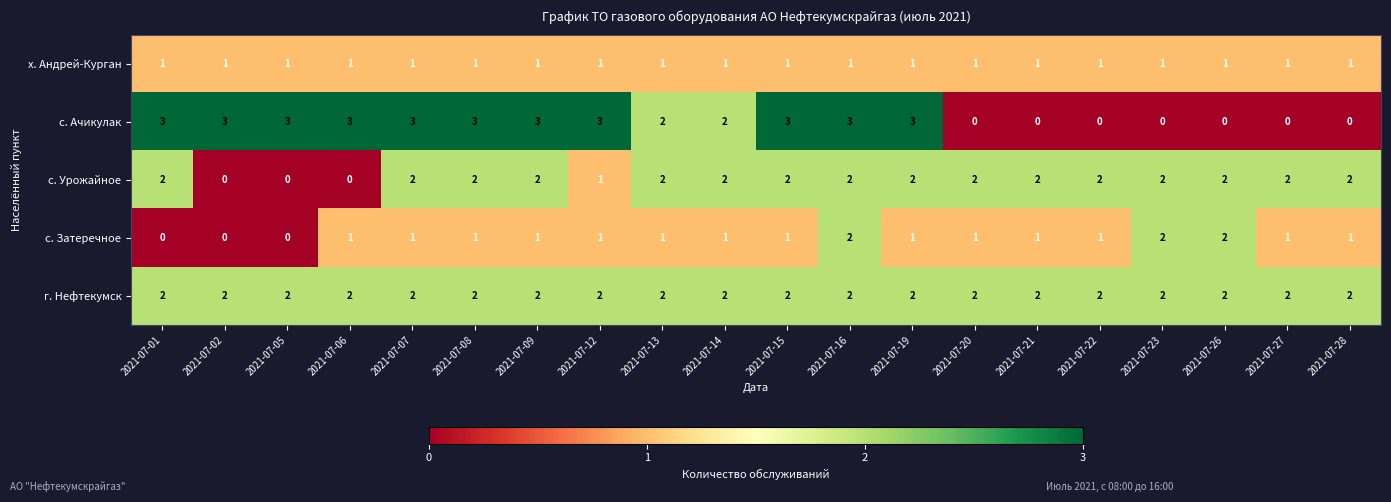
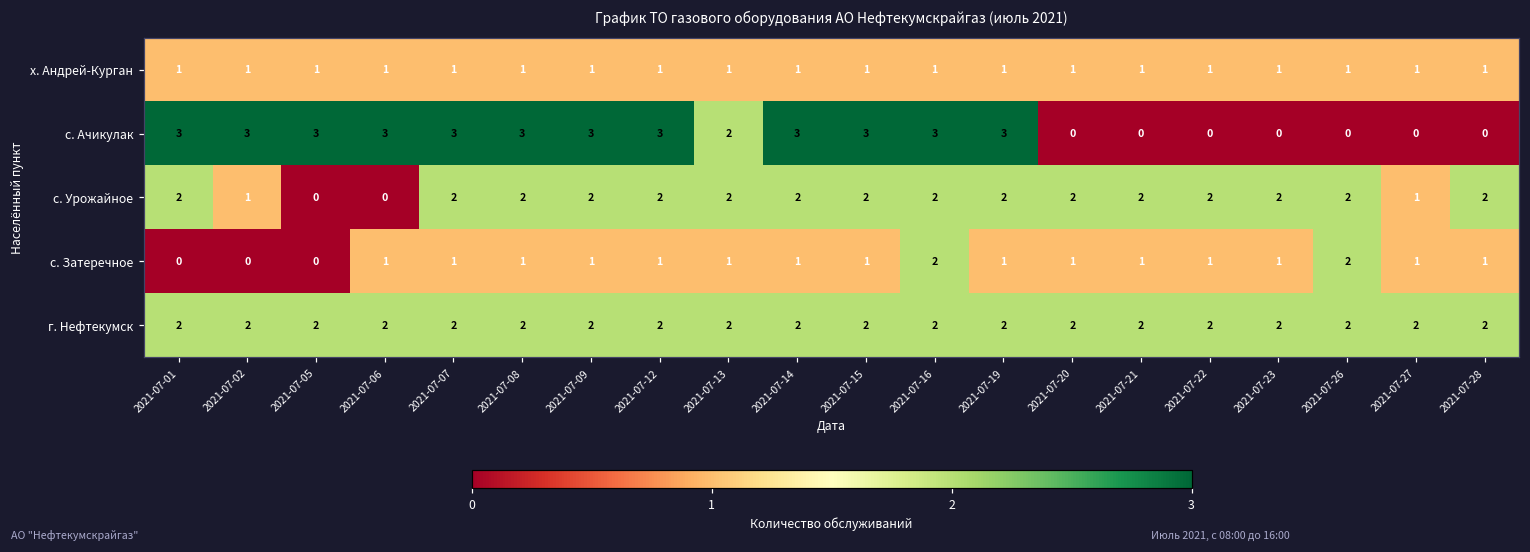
с. Ачикулак, 2021-07-14: 2 -> 3
с. Урожайное, 2021-07-02: 0 -> 1
с. Урожайное, 2021-07-12: 1 -> 2
с. Урожайное, 2021-07-27: 2 -> 1
с. Затеречное, 2021-07-23: 2 -> 1
